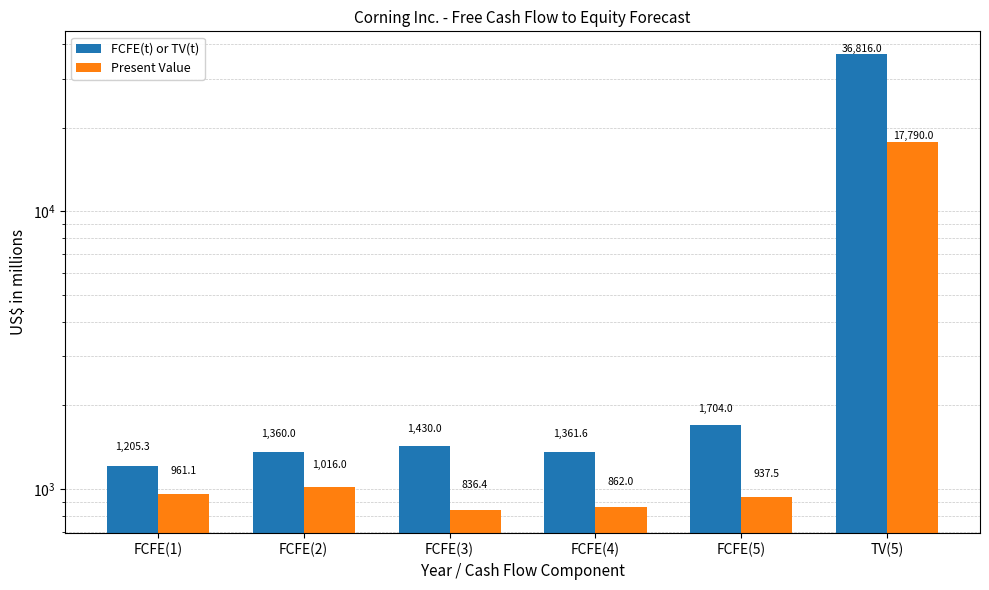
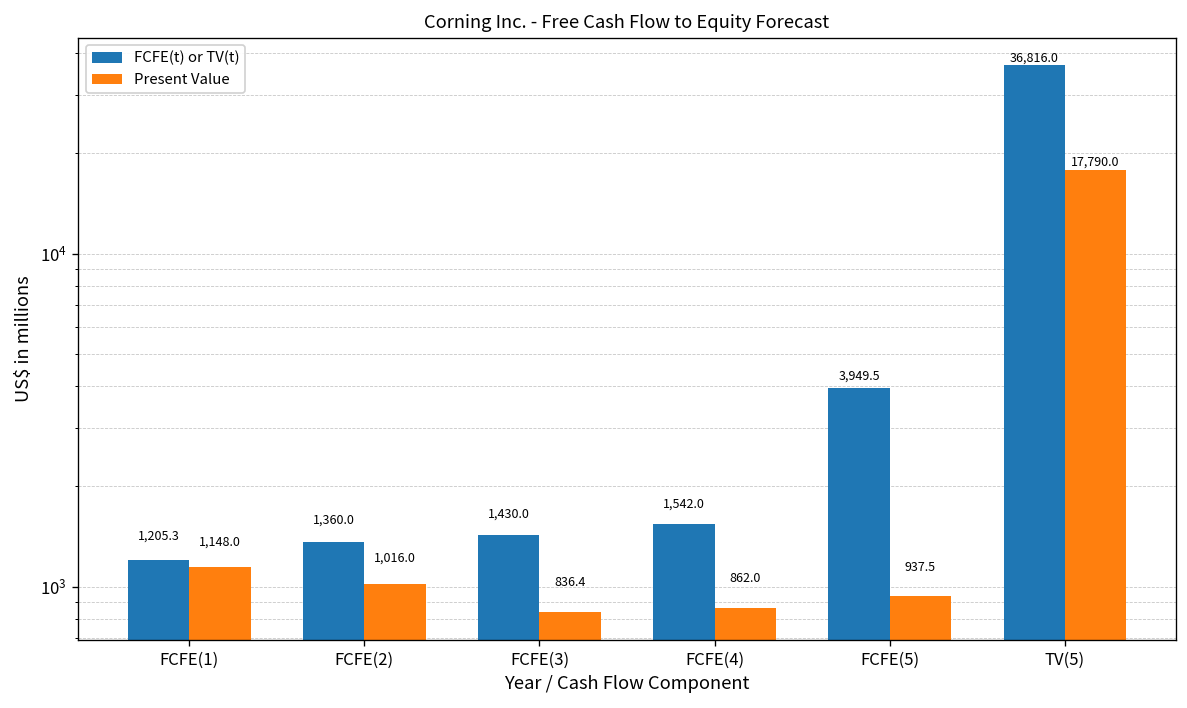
Present Value, FCFE(1): 961.1 -> 1,148.0
FCFE(t) or TV(t), FCFE(4): 1,361.6 -> 1,542.0
FCFE(t) or TV(t), FCFE(5): 1,704.0 -> 3,949.5
